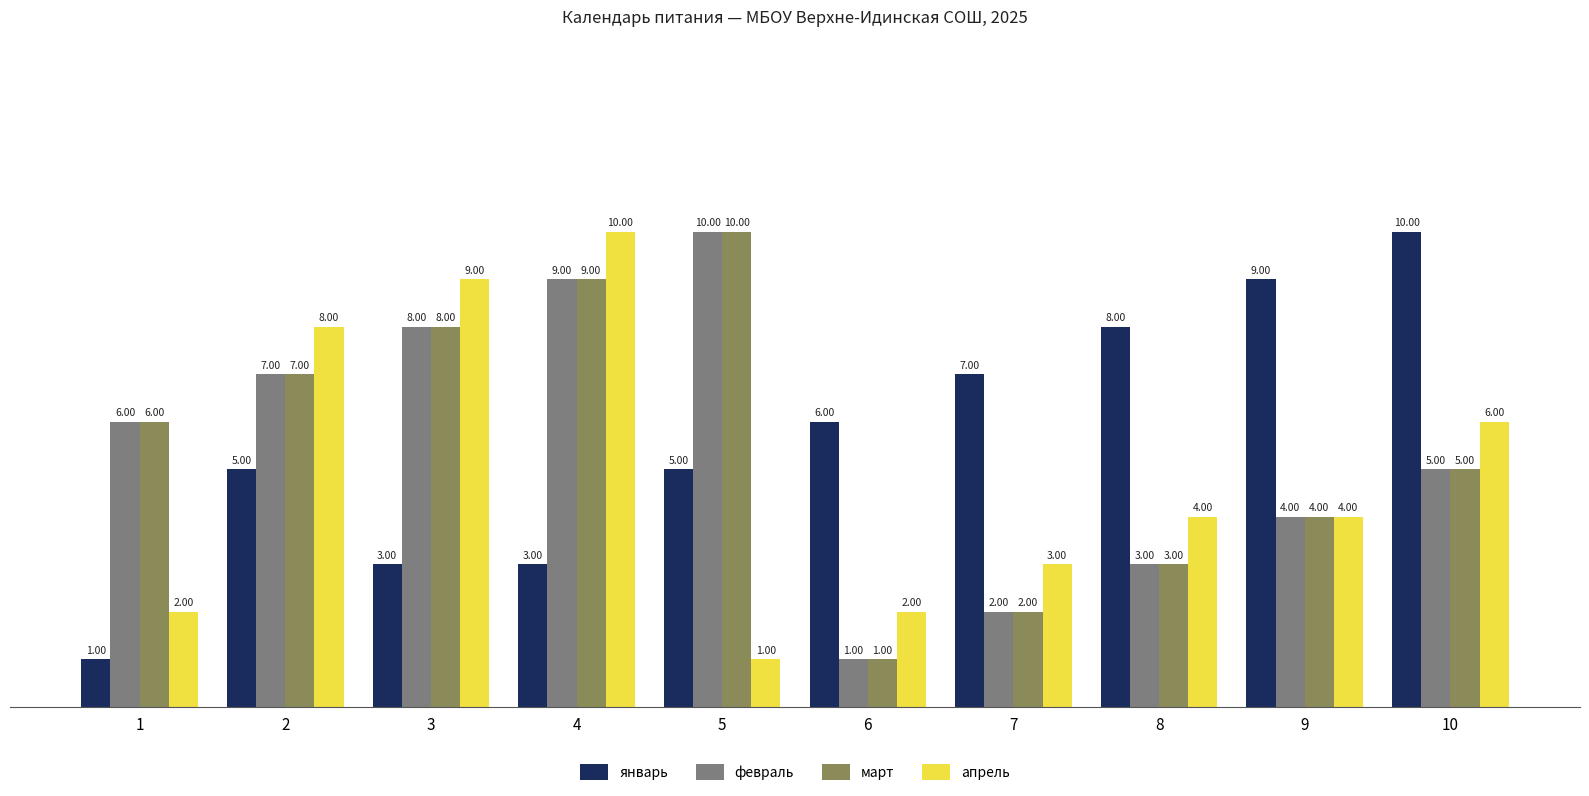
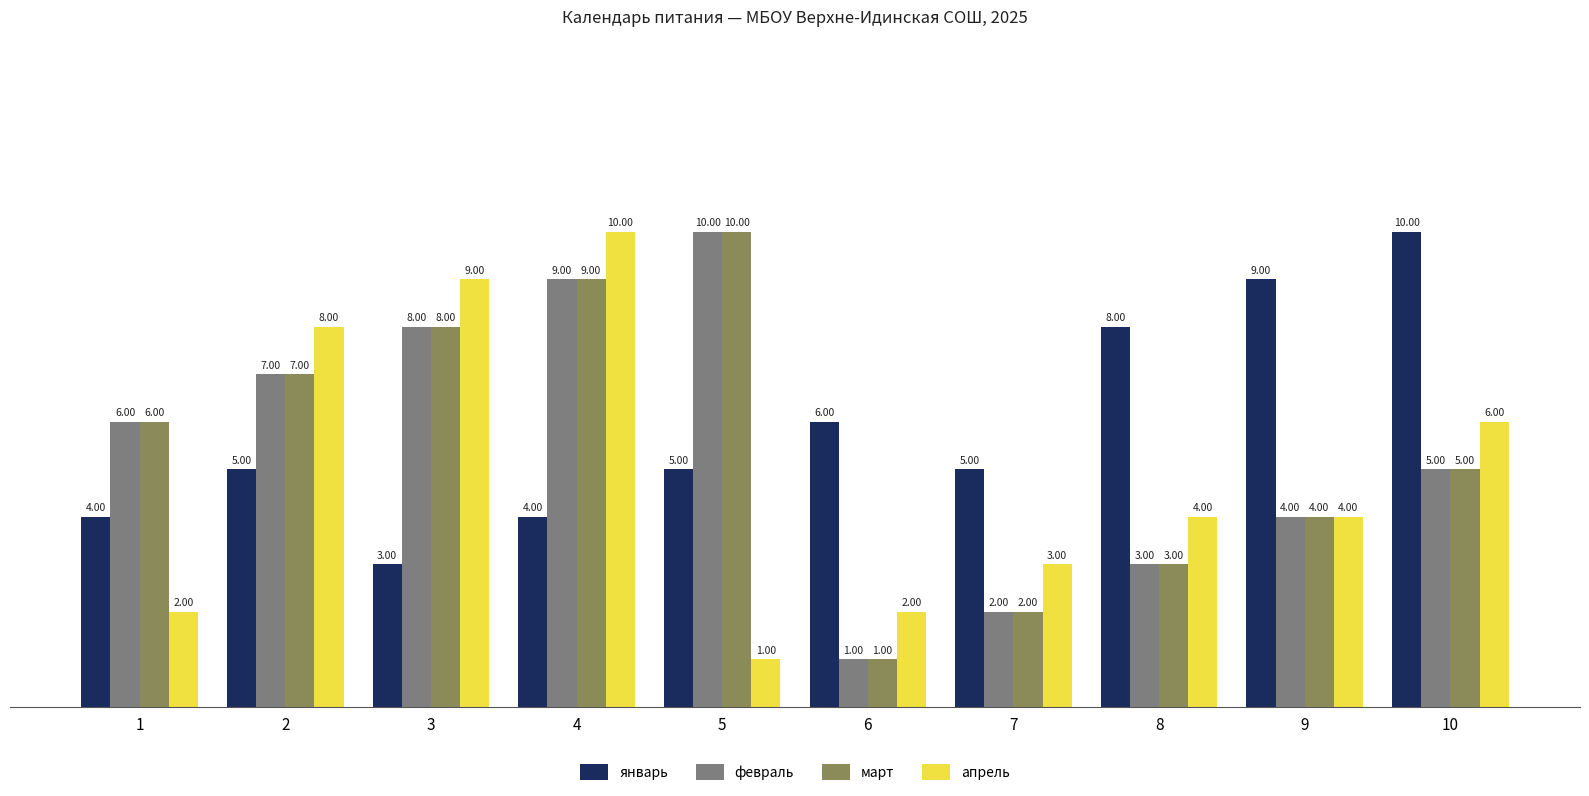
январь, 1: 1.00 -> 4.00
январь, 4: 3.00 -> 4.00
январь, 7: 7.00 -> 5.00
